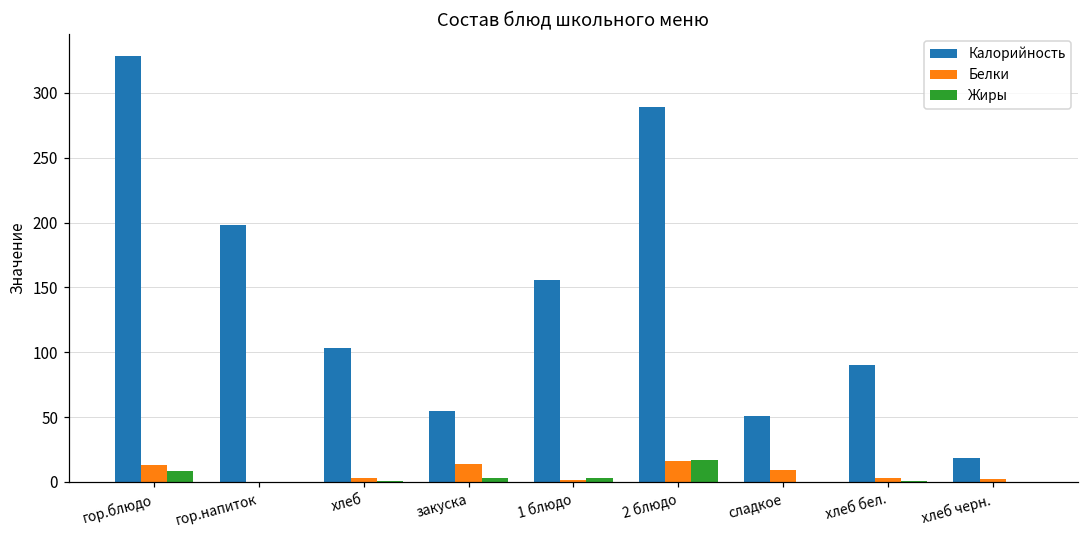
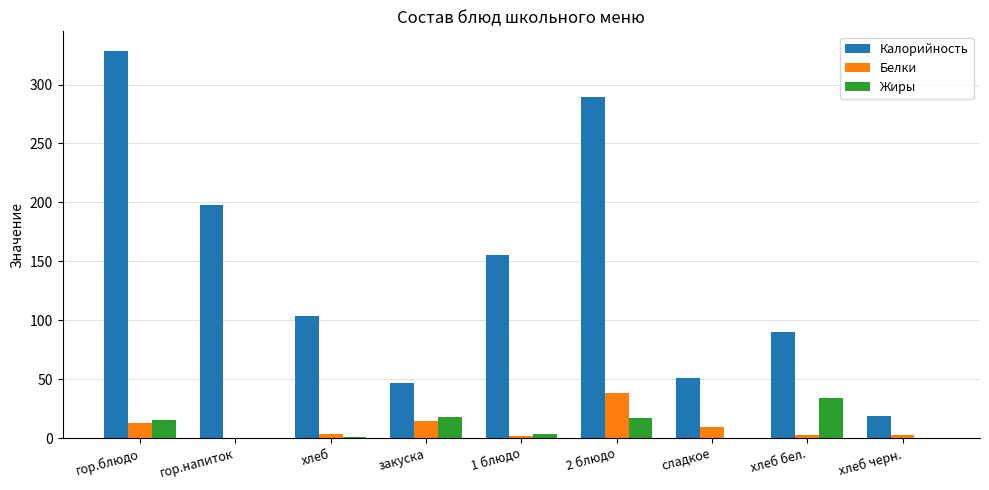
Жиры, гор.блюдо: 9 -> 16
Калорийность, закуска: 55 -> 47
Жиры, закуска: 3 -> 18
Белки, 2 блюдо: 16 -> 39
Жиры, хлеб бел.: 0 -> 34
